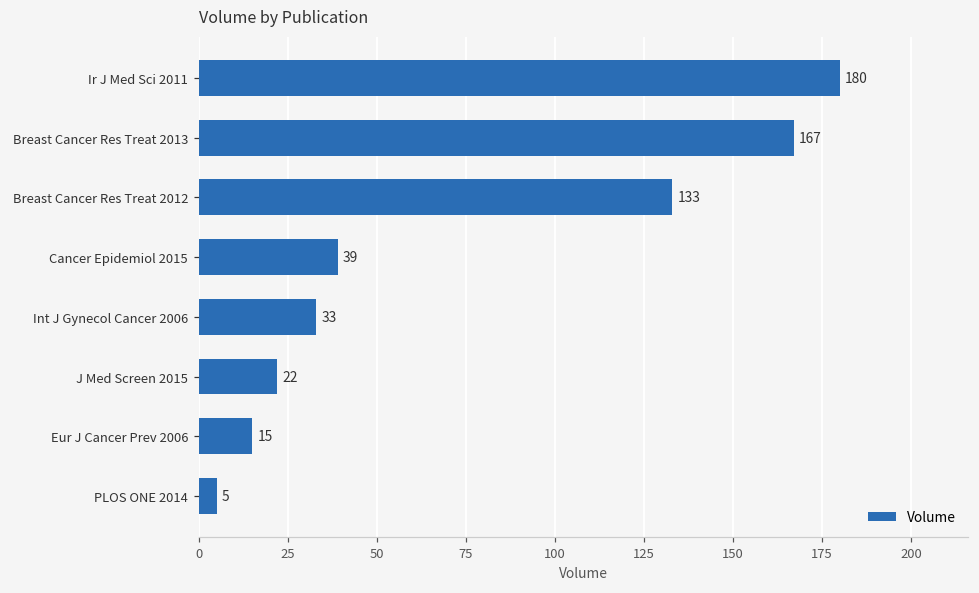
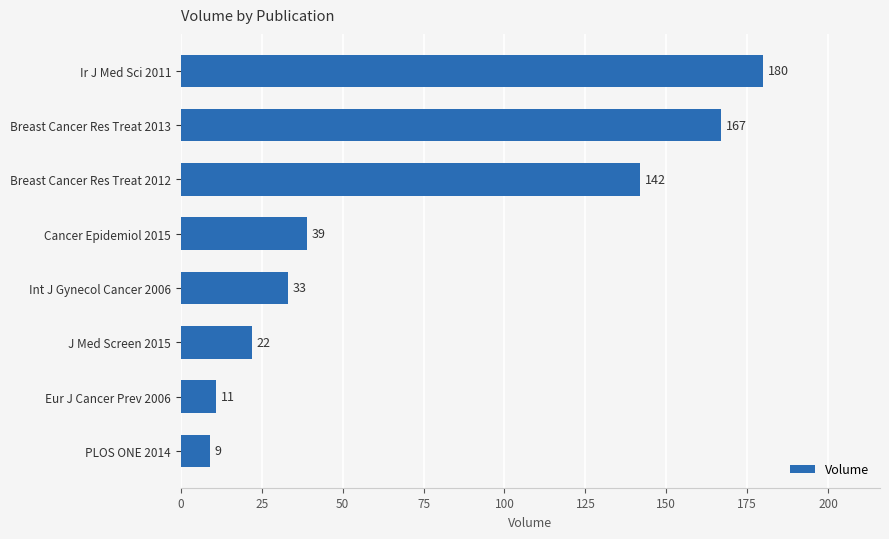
Breast Cancer Res Treat 2012: 133 -> 142
Eur J Cancer Prev 2006: 15 -> 11
PLOS ONE 2014: 5 -> 9
